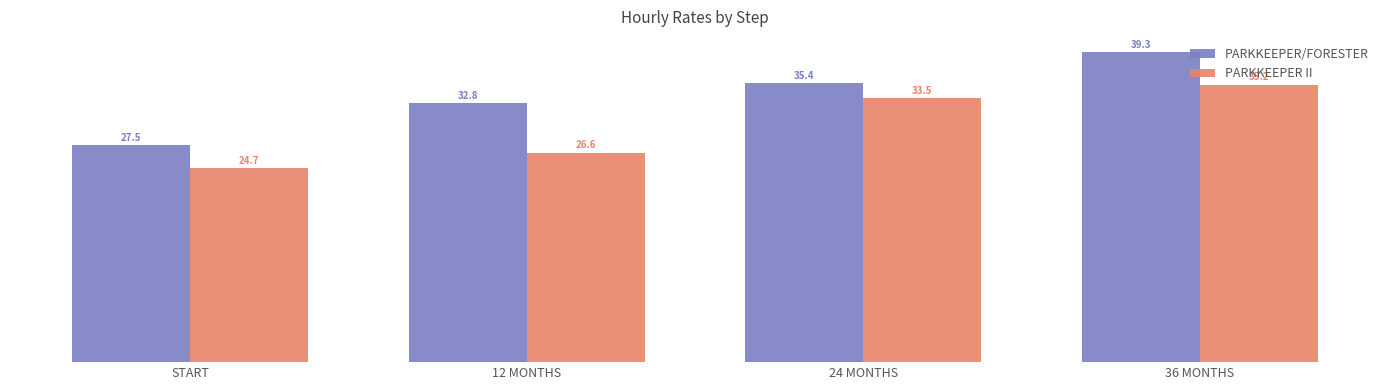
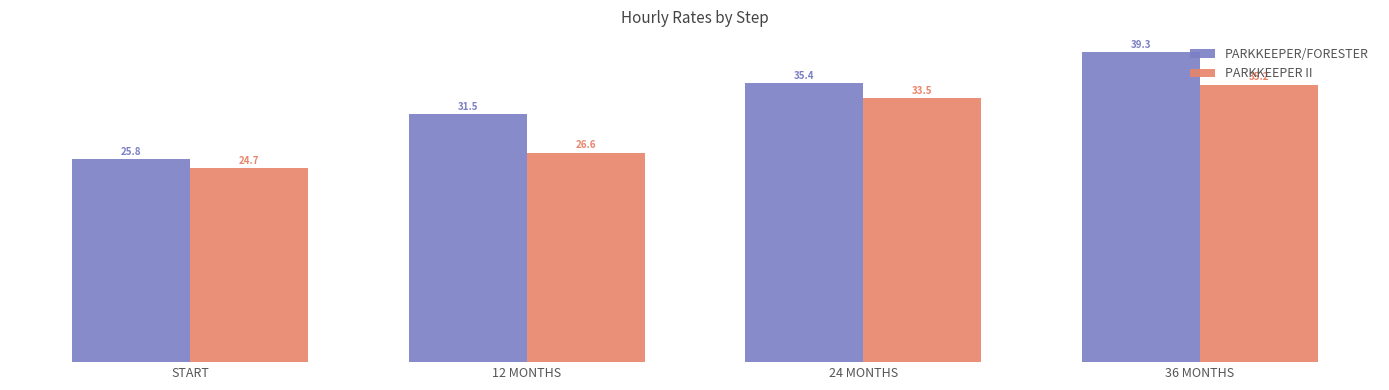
PARKKEEPER/FORESTER, START: 27.5 -> 25.8
PARKKEEPER/FORESTER, 12 MONTHS: 32.8 -> 31.5
